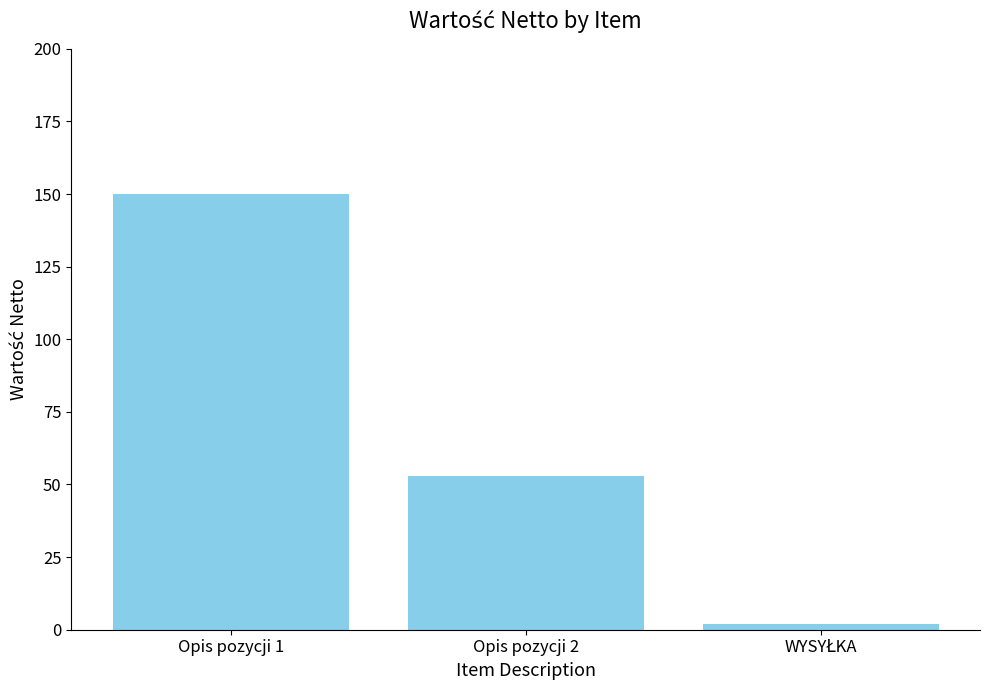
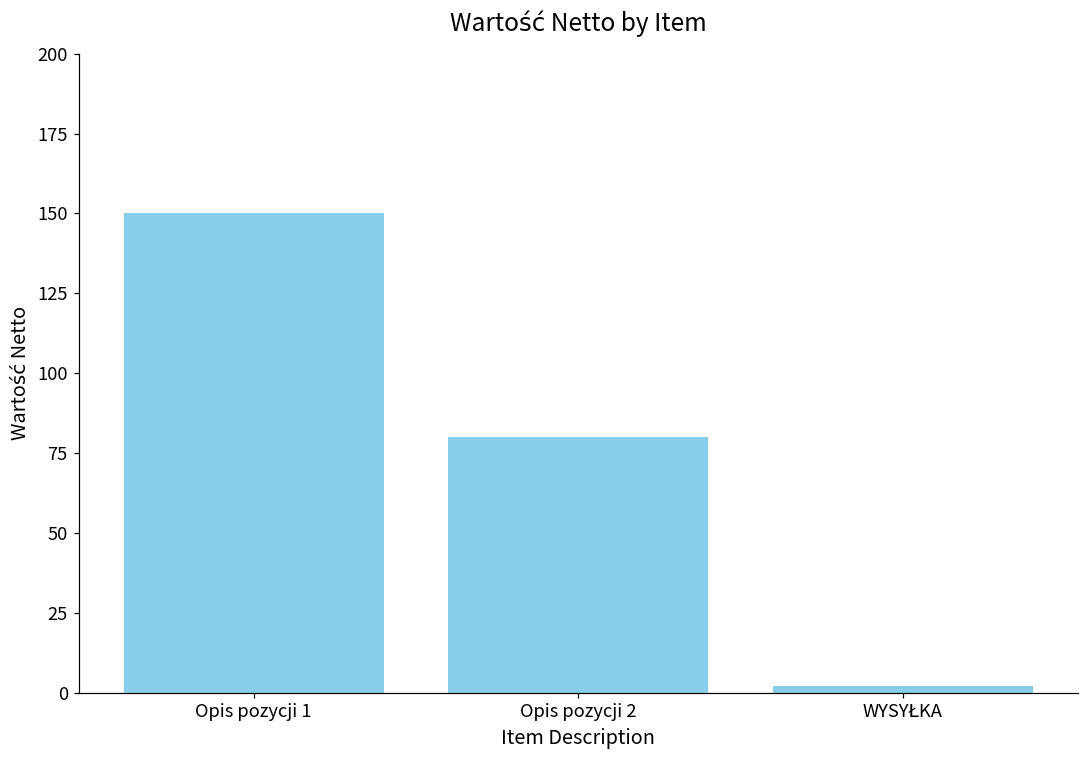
Opis pozycji 2: 53 -> 80
